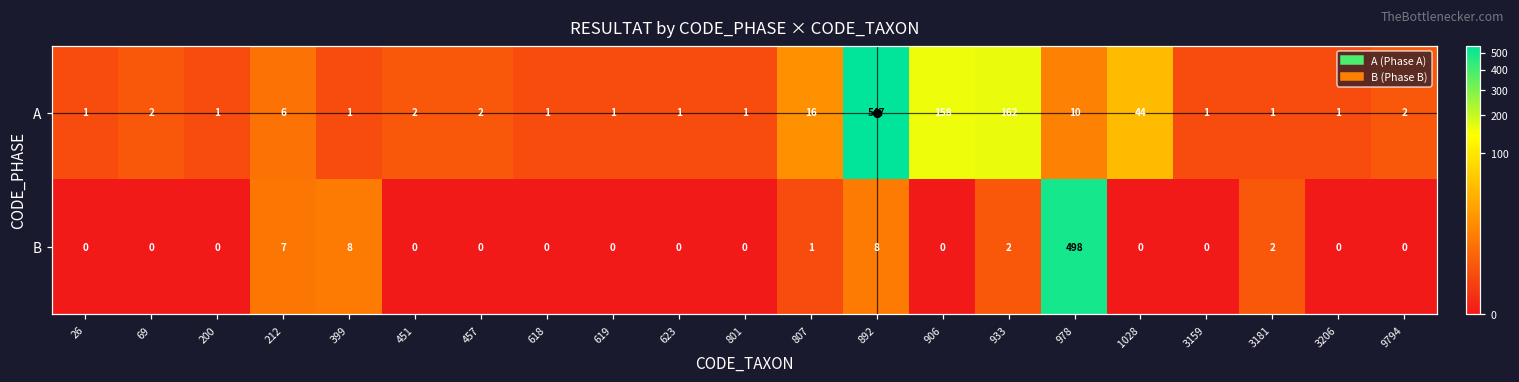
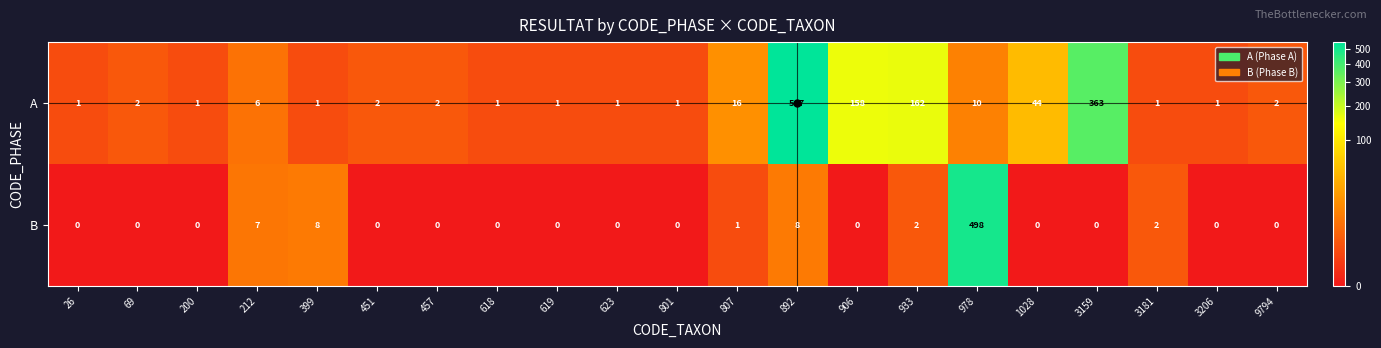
A, 3159: 1 -> 363
